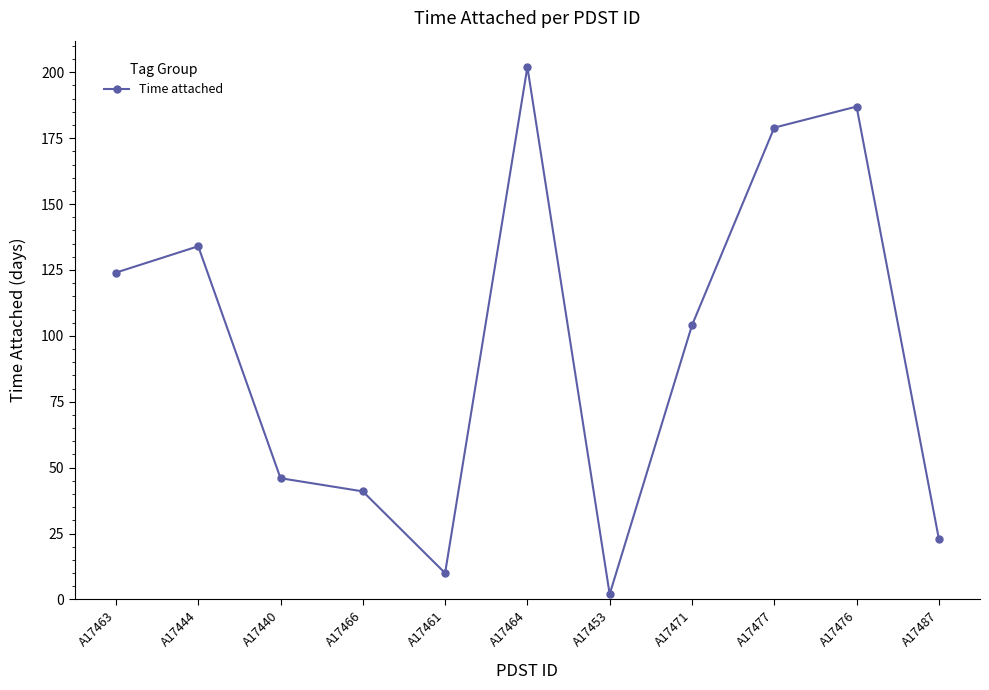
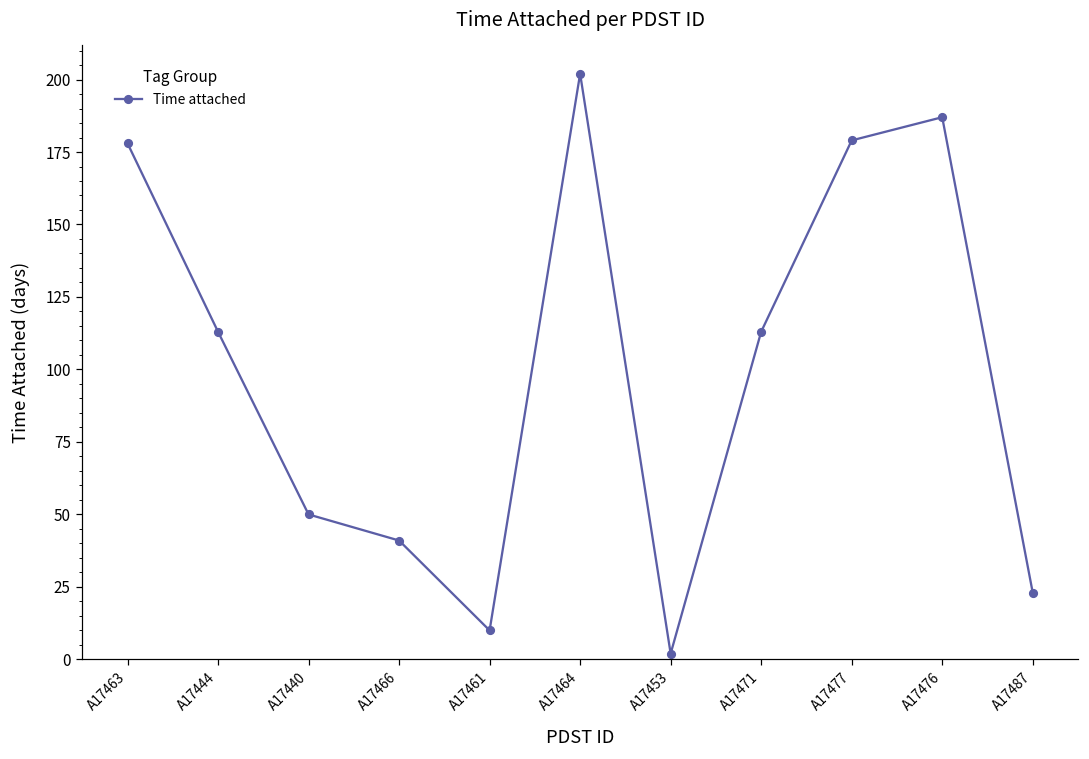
A17463: 124 -> 178
A17444: 134 -> 113
A17440: 46 -> 50
A17471: 104 -> 113
